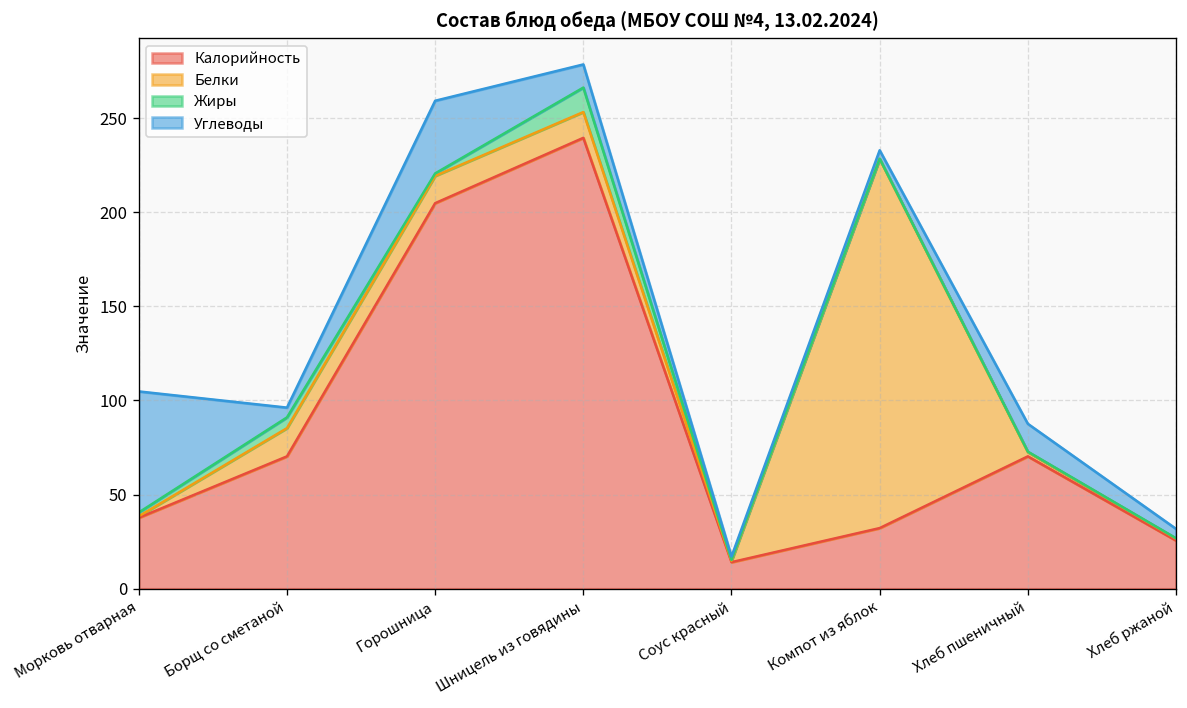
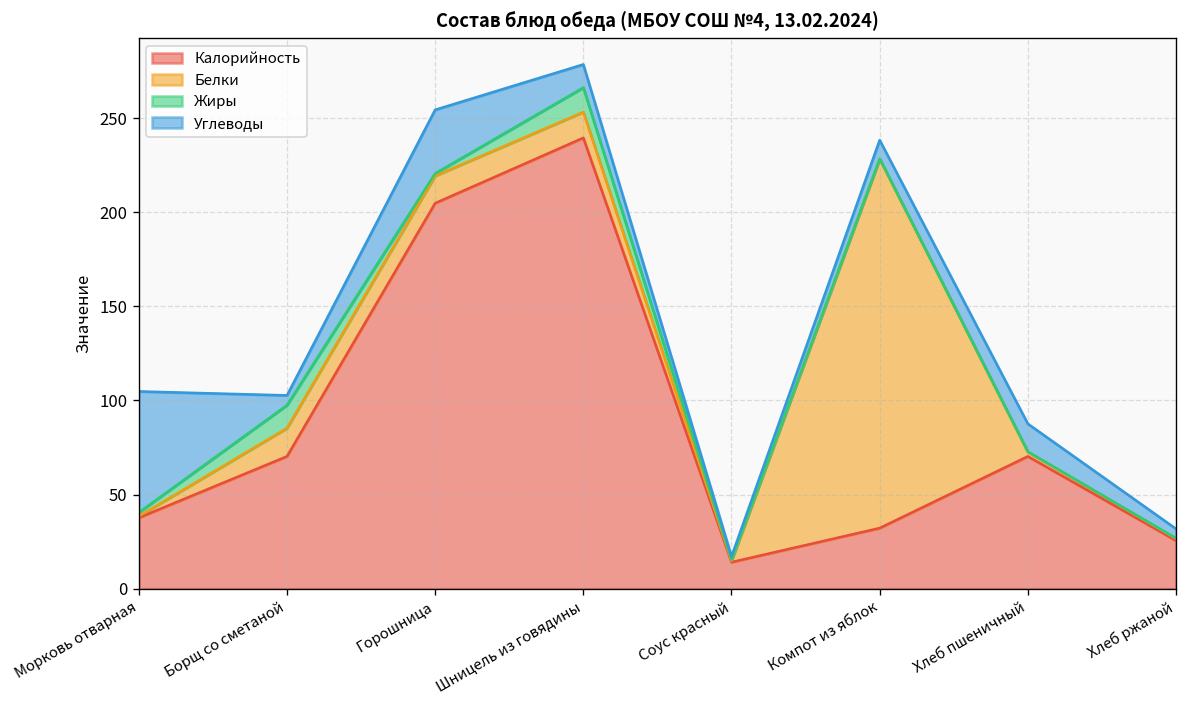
Жиры, Борщ со сметаной: 6 -> 12
Углеводы, Горошница: 39 -> 34
Углеводы, Компот из яблок: 5 -> 10
